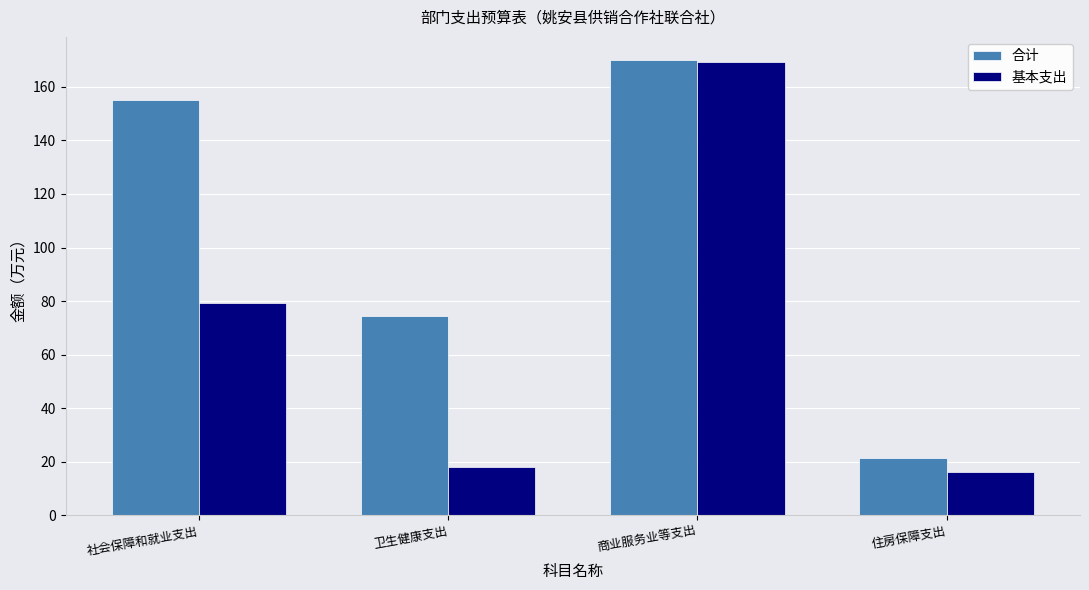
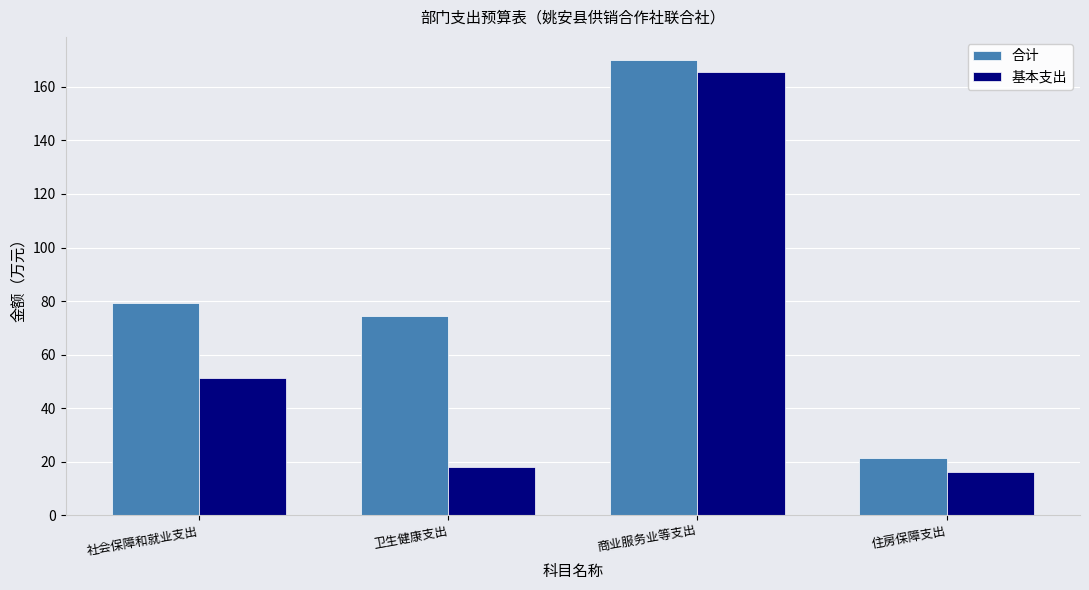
合计, 社会保障和就业支出: 155 -> 79
基本支出, 社会保障和就业支出: 79 -> 51
基本支出, 商业服务业等支出: 169 -> 165
